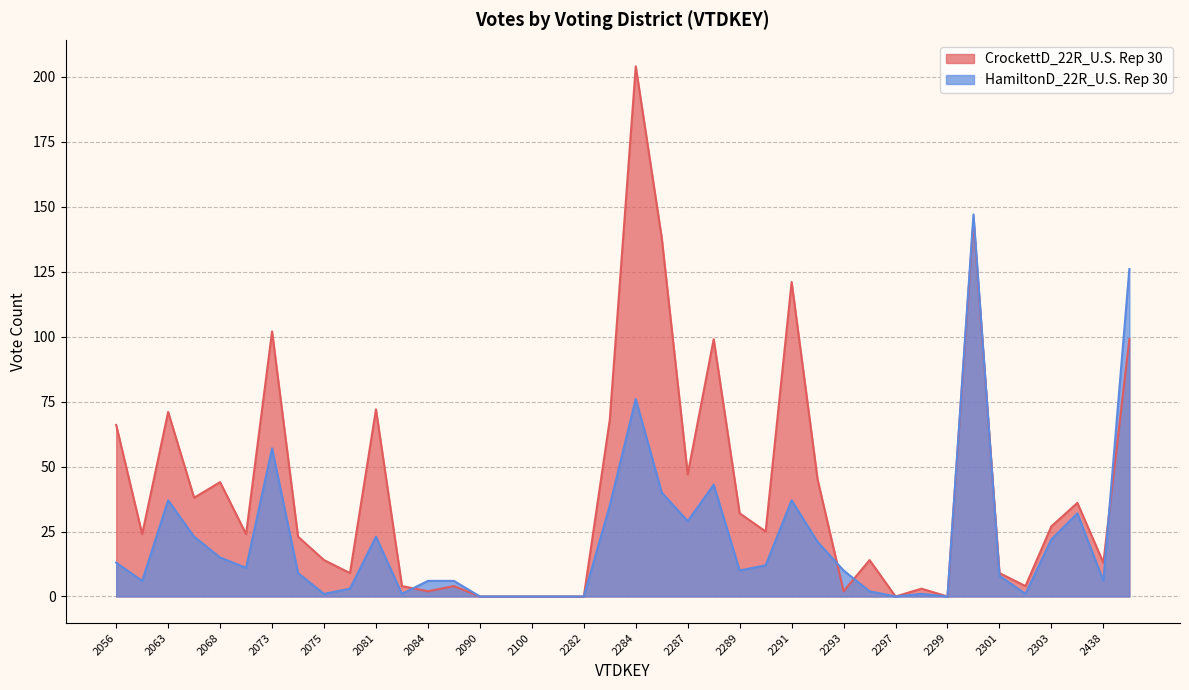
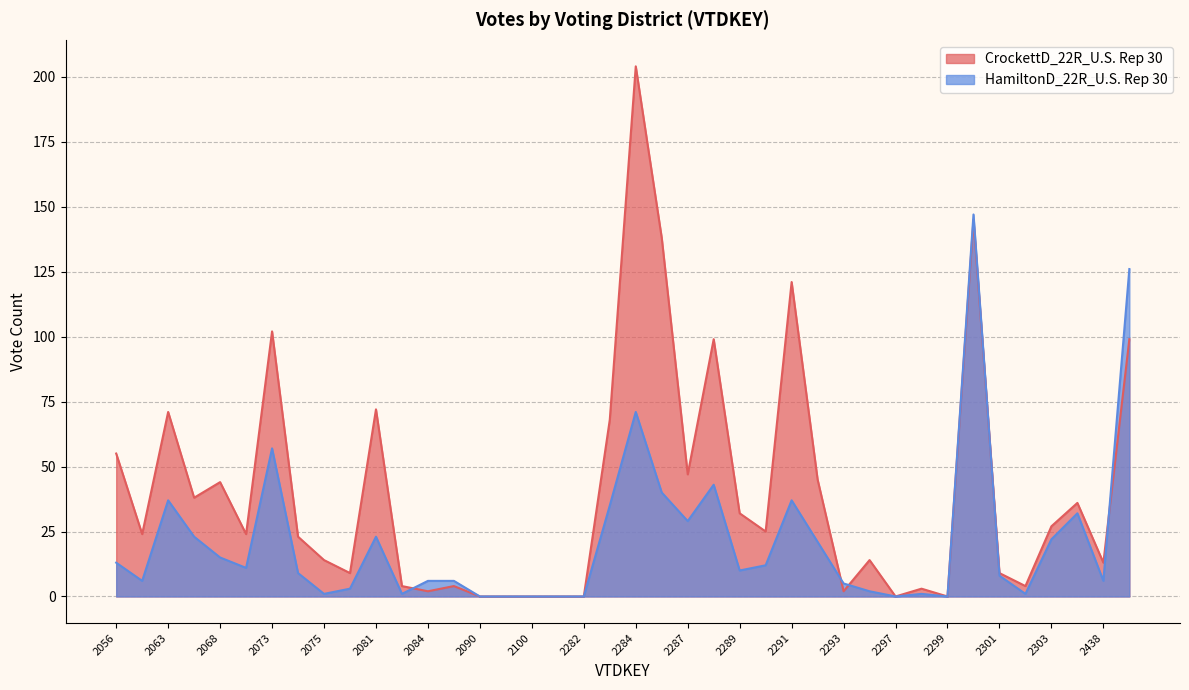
CrockettD_22R_U.S. Rep 30, 2056: 66 -> 55
HamiltonD_22R_U.S. Rep 30, 2284: 76 -> 71
HamiltonD_22R_U.S. Rep 30, 2293: 10 -> 5
